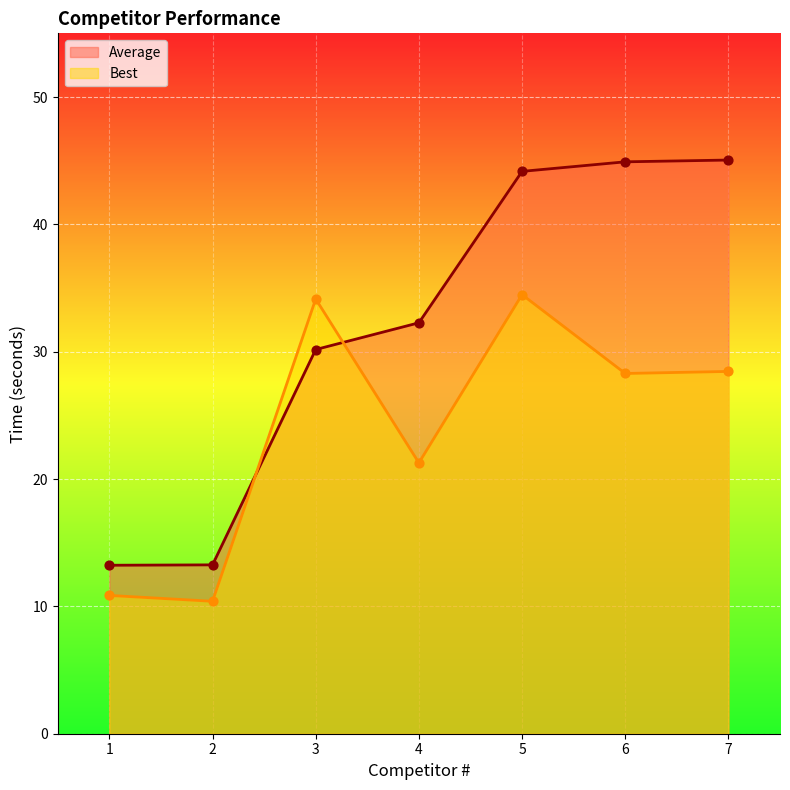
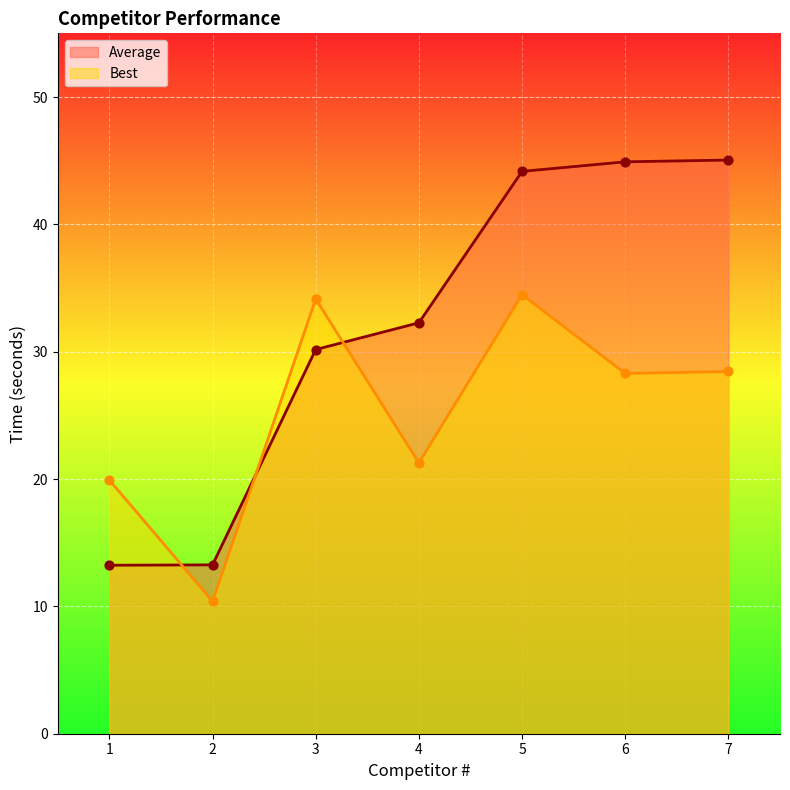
Best, 1: 10.9 -> 19.9
